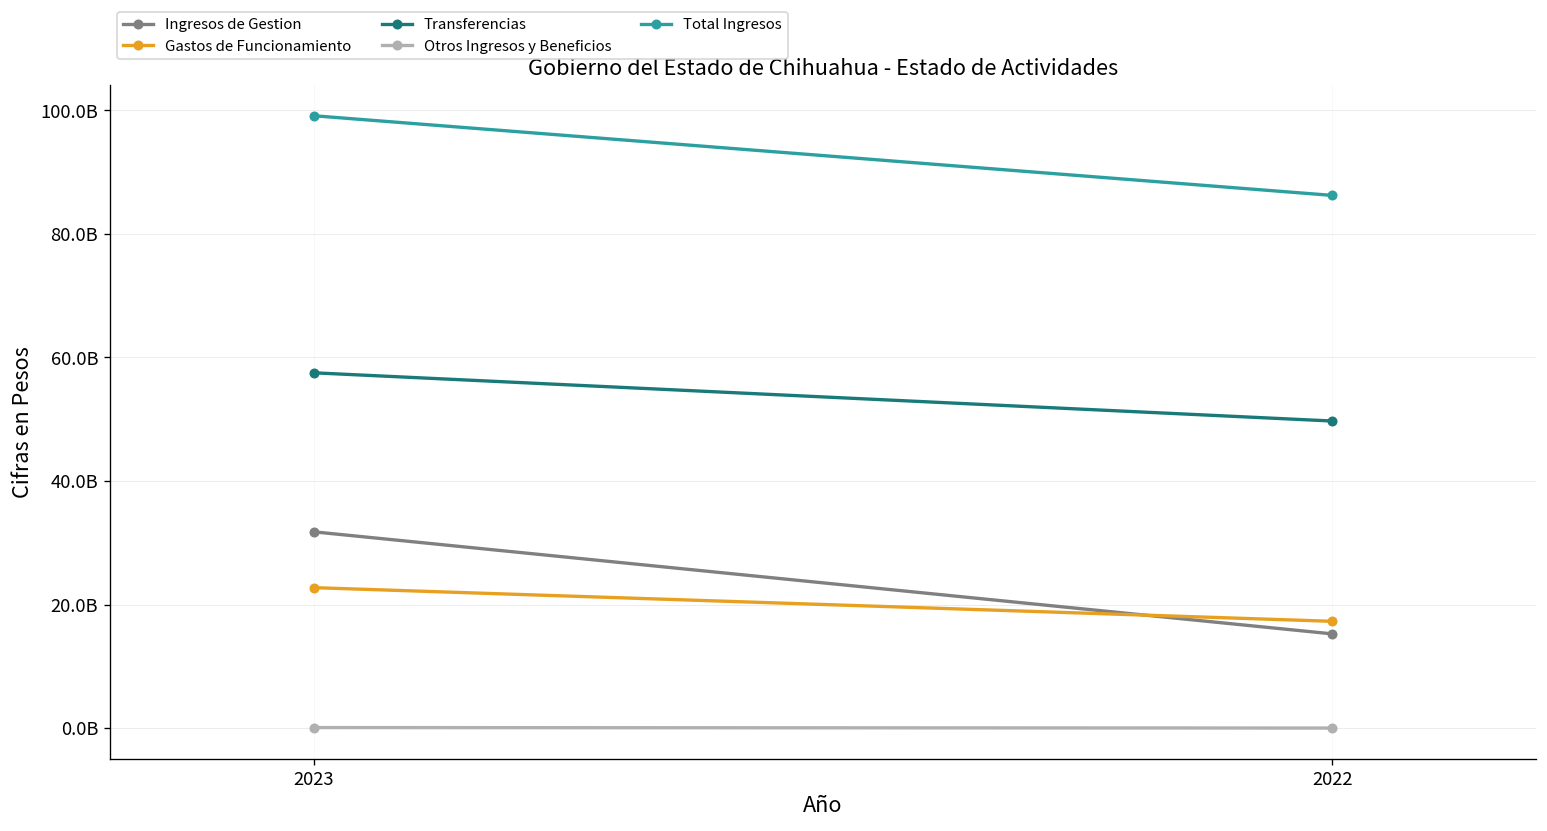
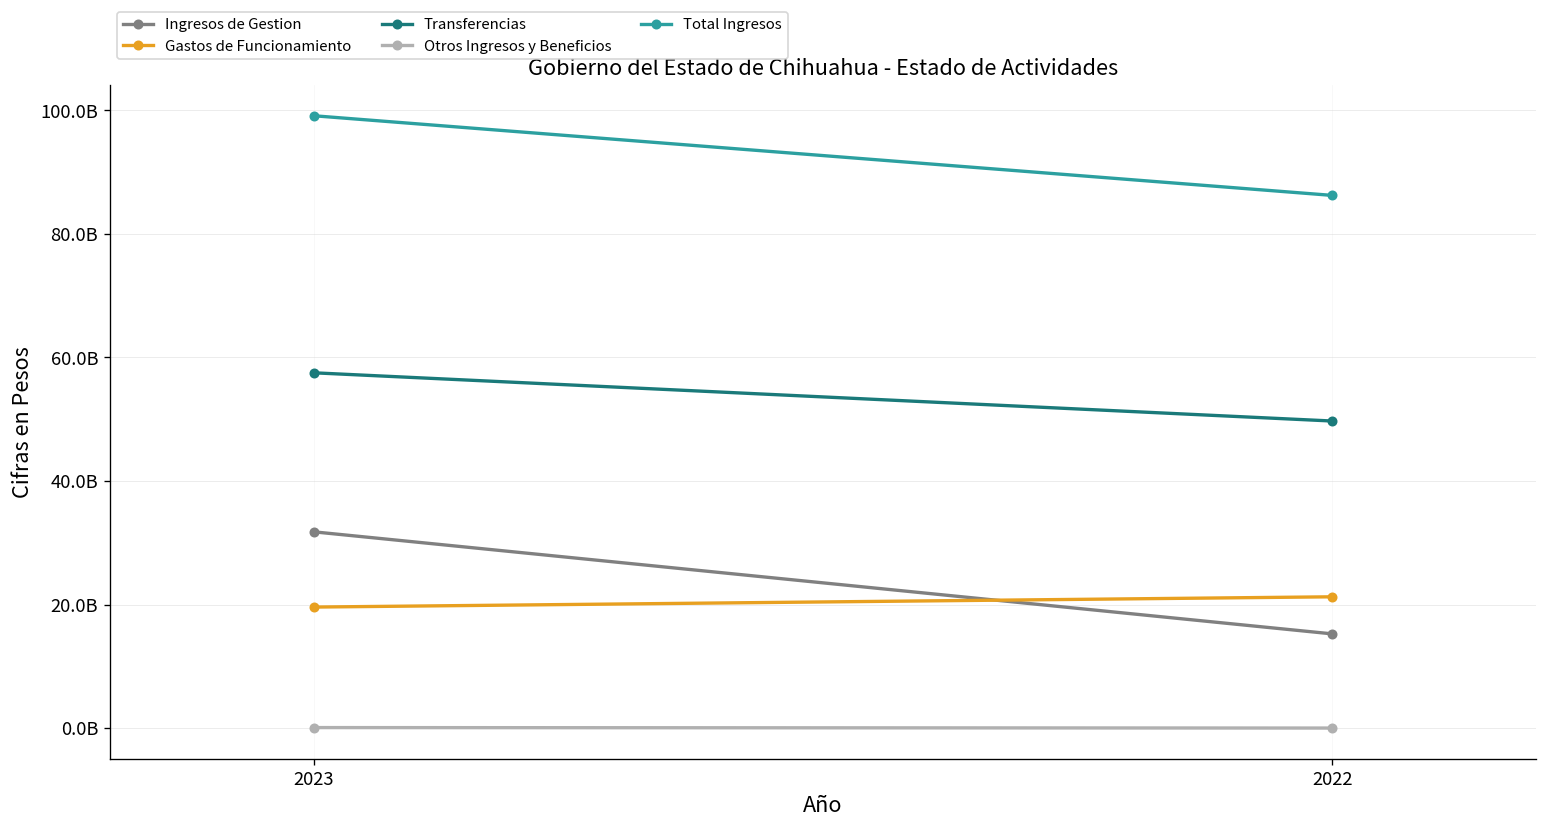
Gastos de Funcionamiento, 2023: 23000000000 -> 20000000000
Gastos de Funcionamiento, 2022: 17000000000 -> 21000000000
